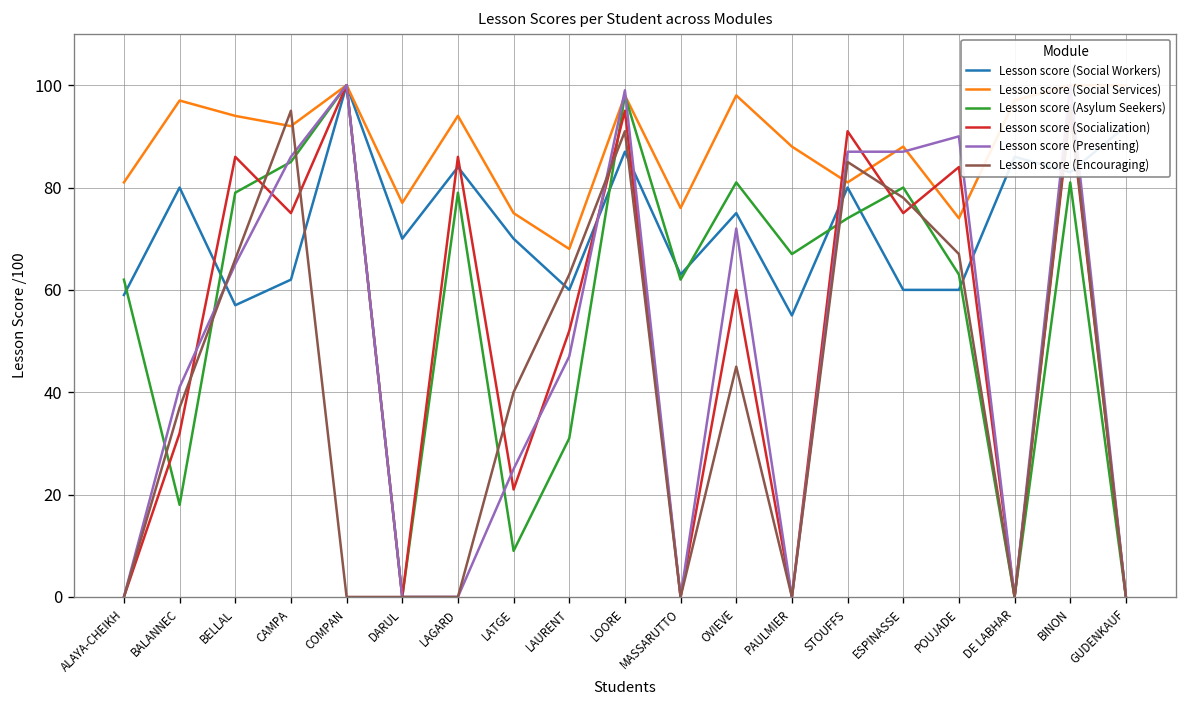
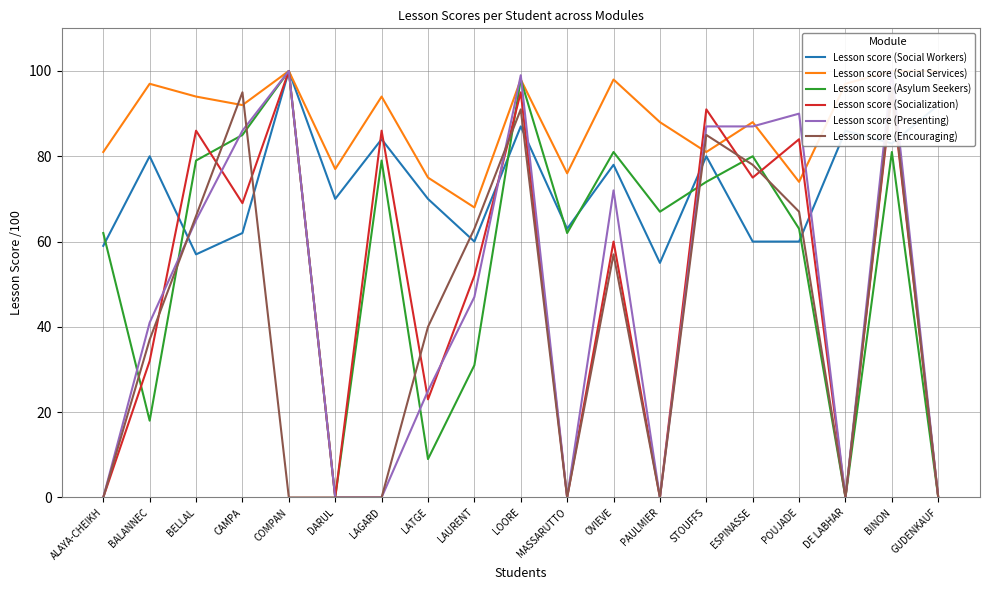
Lesson score (Socialization), CAMPA: 75 -> 69
Lesson score (Socialization), LATGE: 21 -> 23
Lesson score (Social Workers), OVIEVE: 75 -> 78
Lesson score (Encouraging), OVIEVE: 45 -> 57
